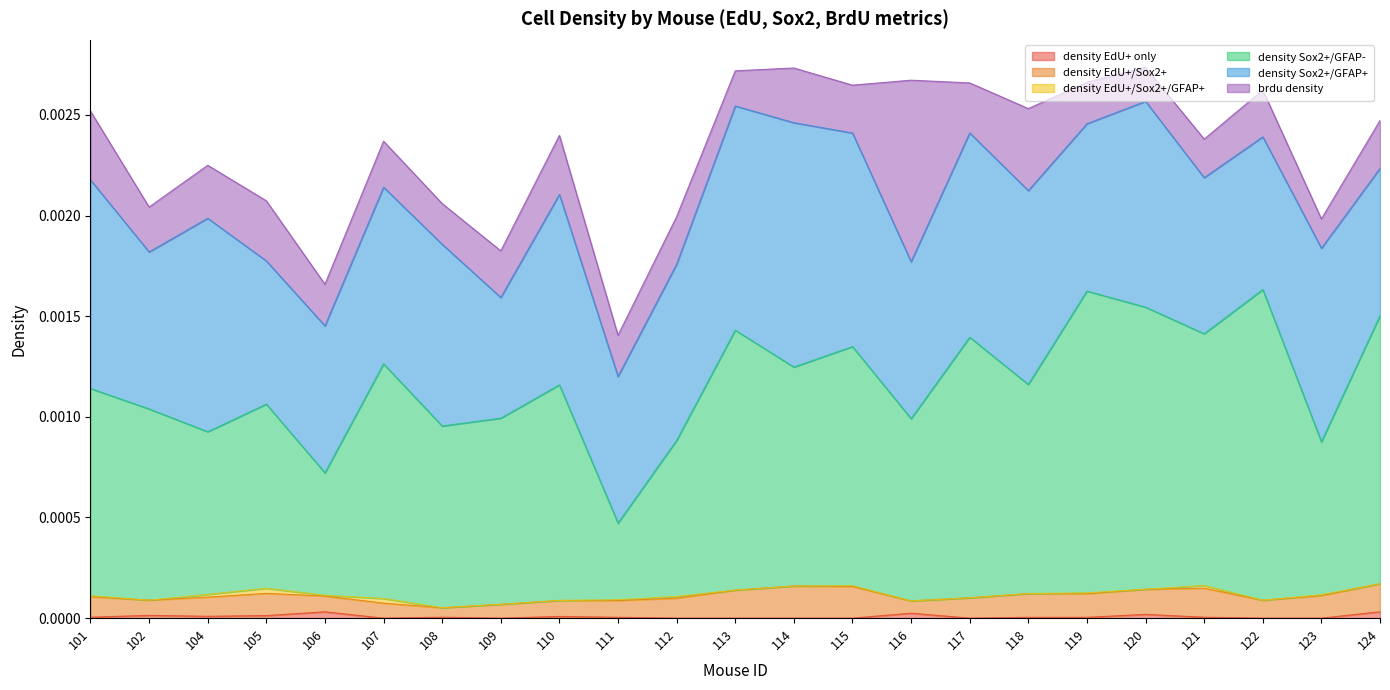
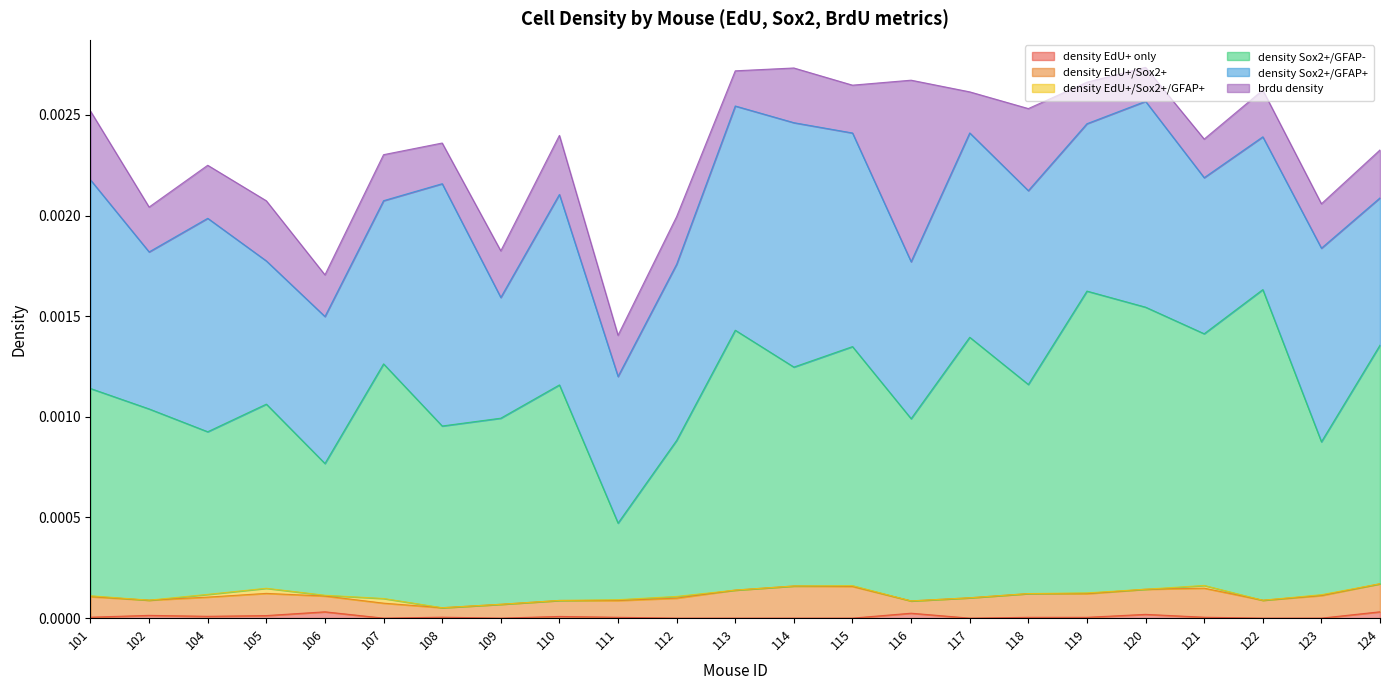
density Sox2+/GFAP-, 106: 0.00061 -> 0.00065
density Sox2+/GFAP+, 107: 0.00088 -> 0.00081
density Sox2+/GFAP+, 108: 0.00090 -> 0.00120
brdu density, 117: 0.00025 -> 0.00020
brdu density, 123: 0.00015 -> 0.00022
density Sox2+/GFAP-, 124: 0.00133 -> 0.00119
